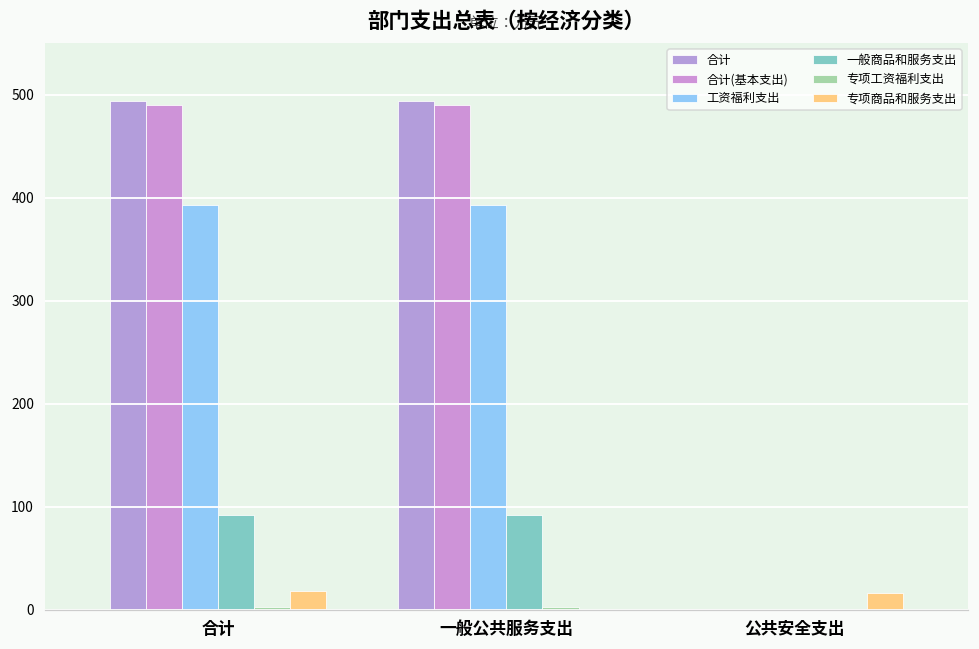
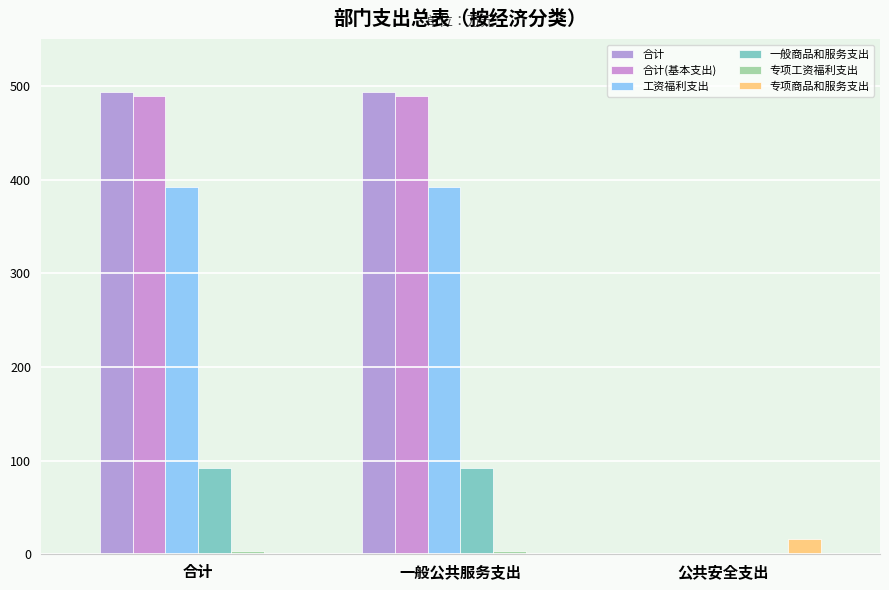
专项商品和服务支出, 合计: 20 -> 0
